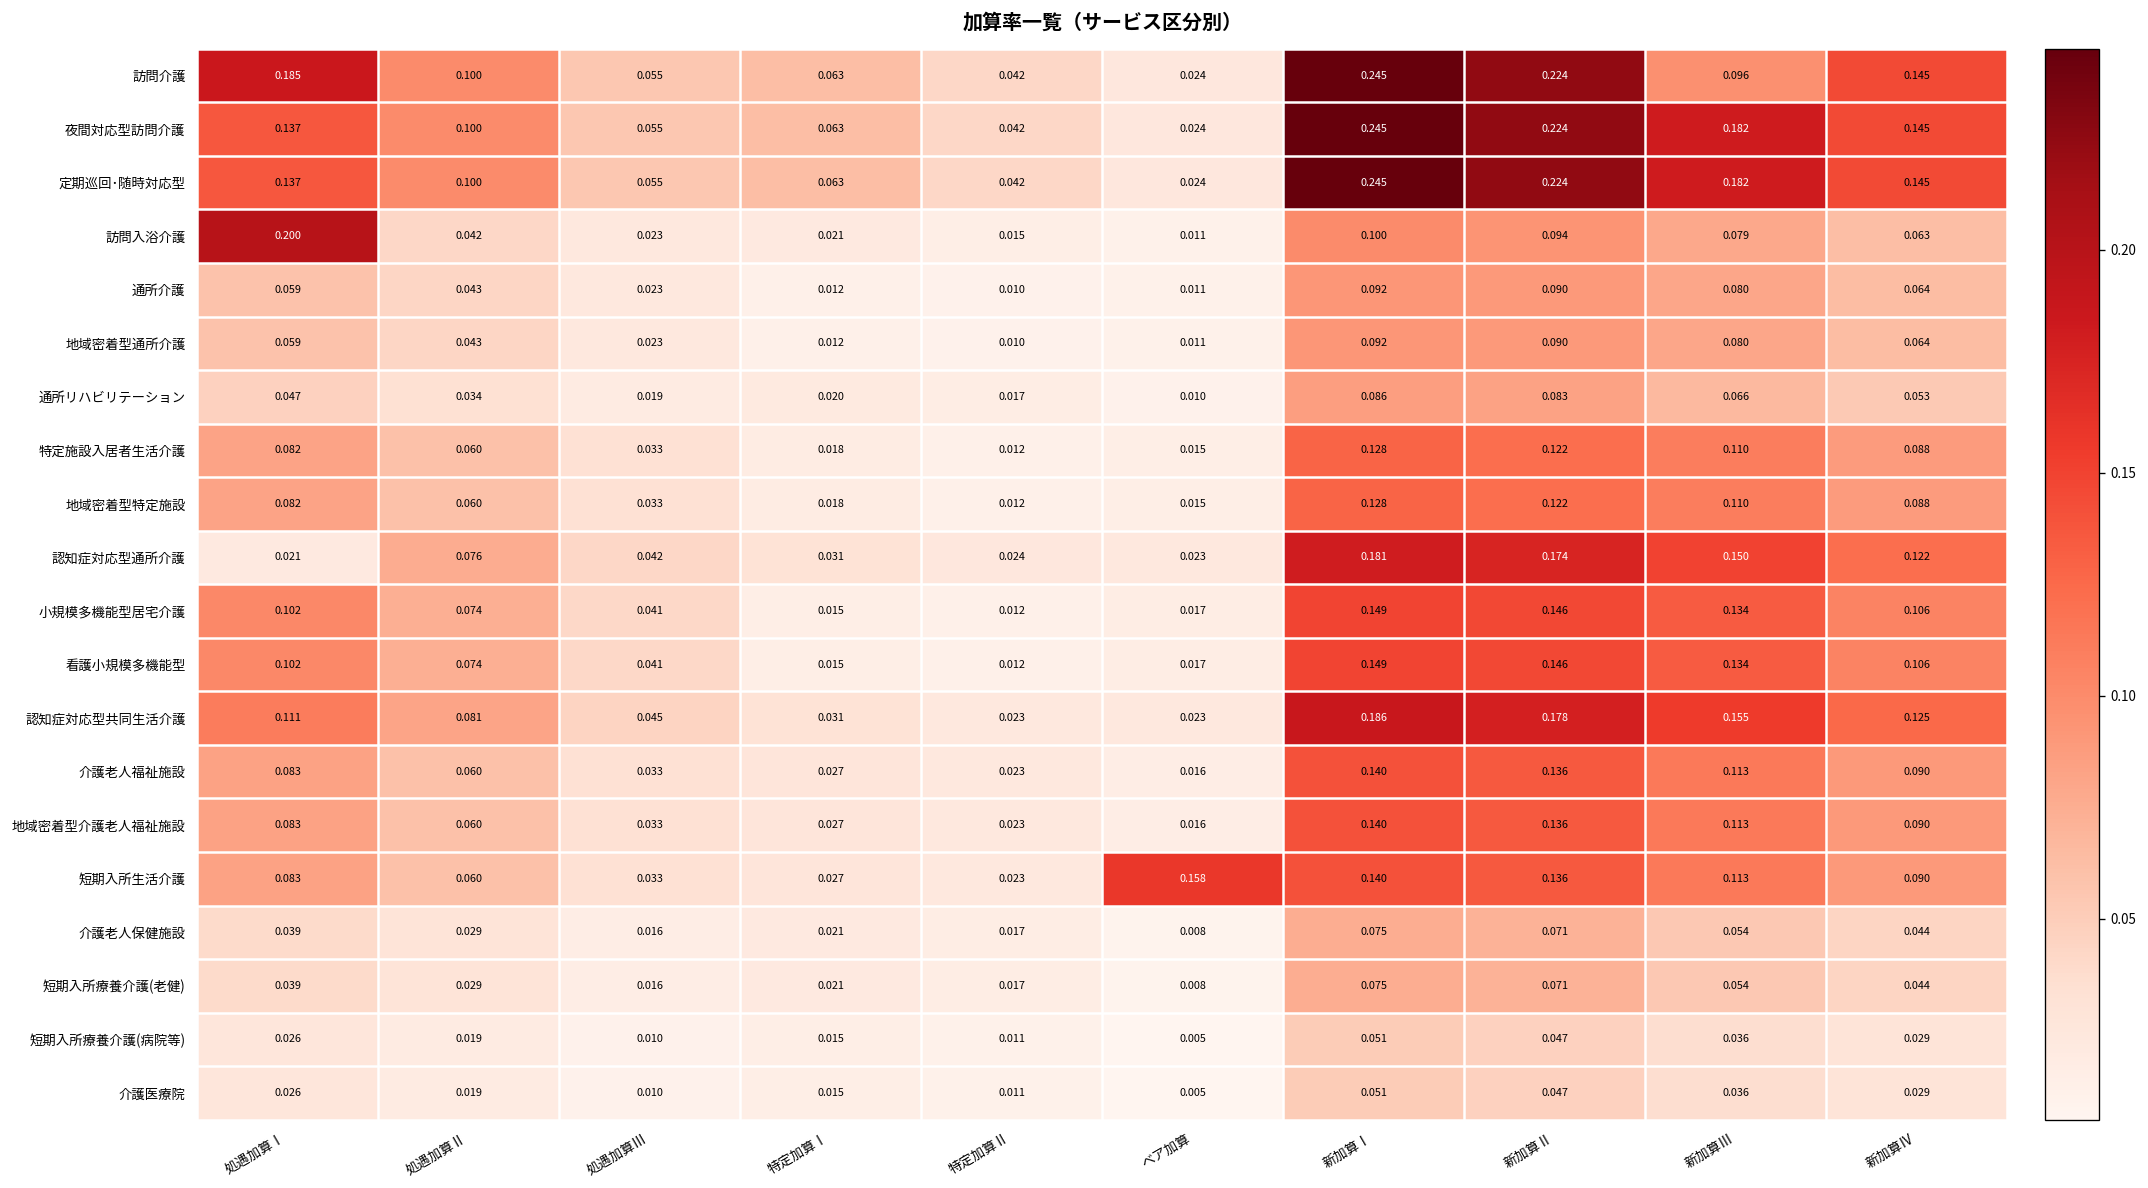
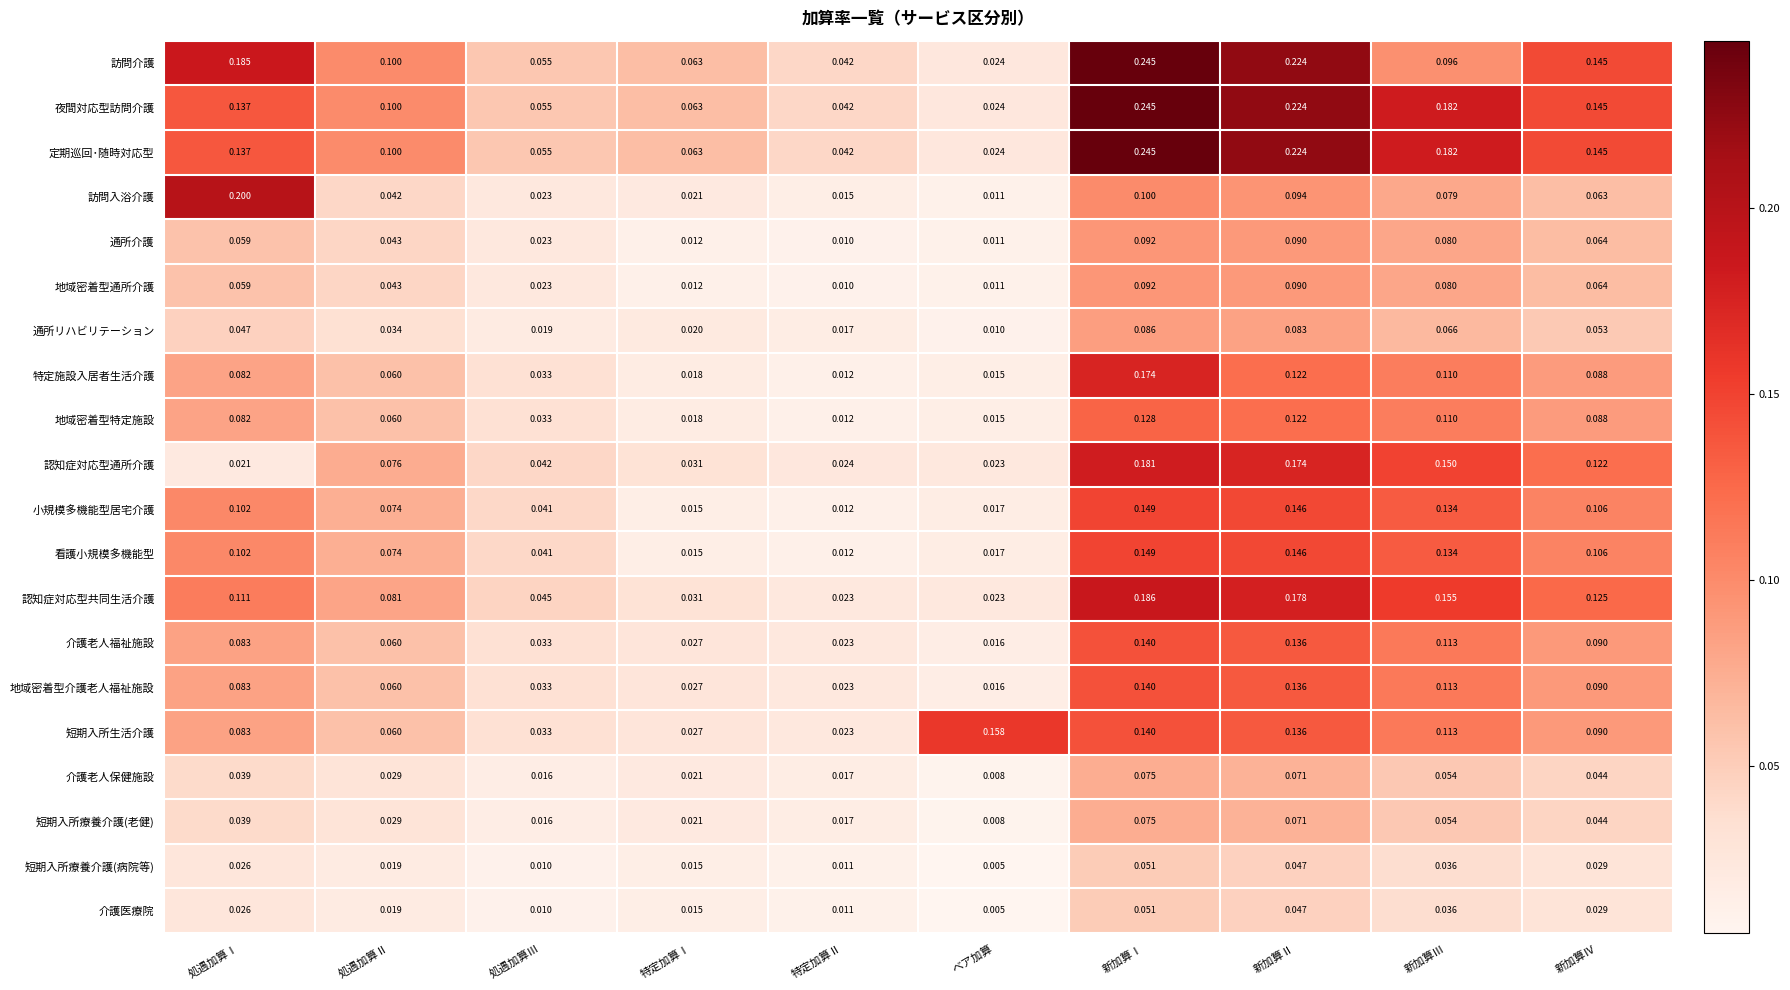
特定施設入居者生活介護, 新加算Ⅰ: 0.128 -> 0.174
